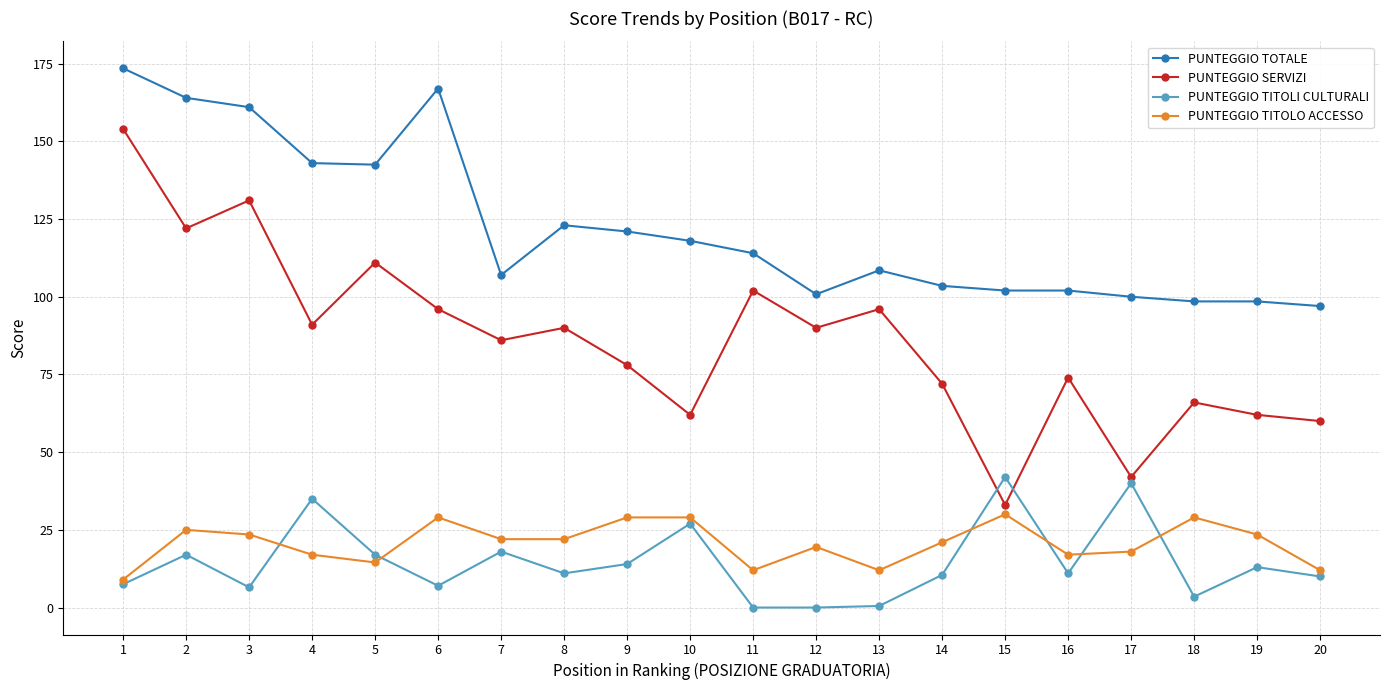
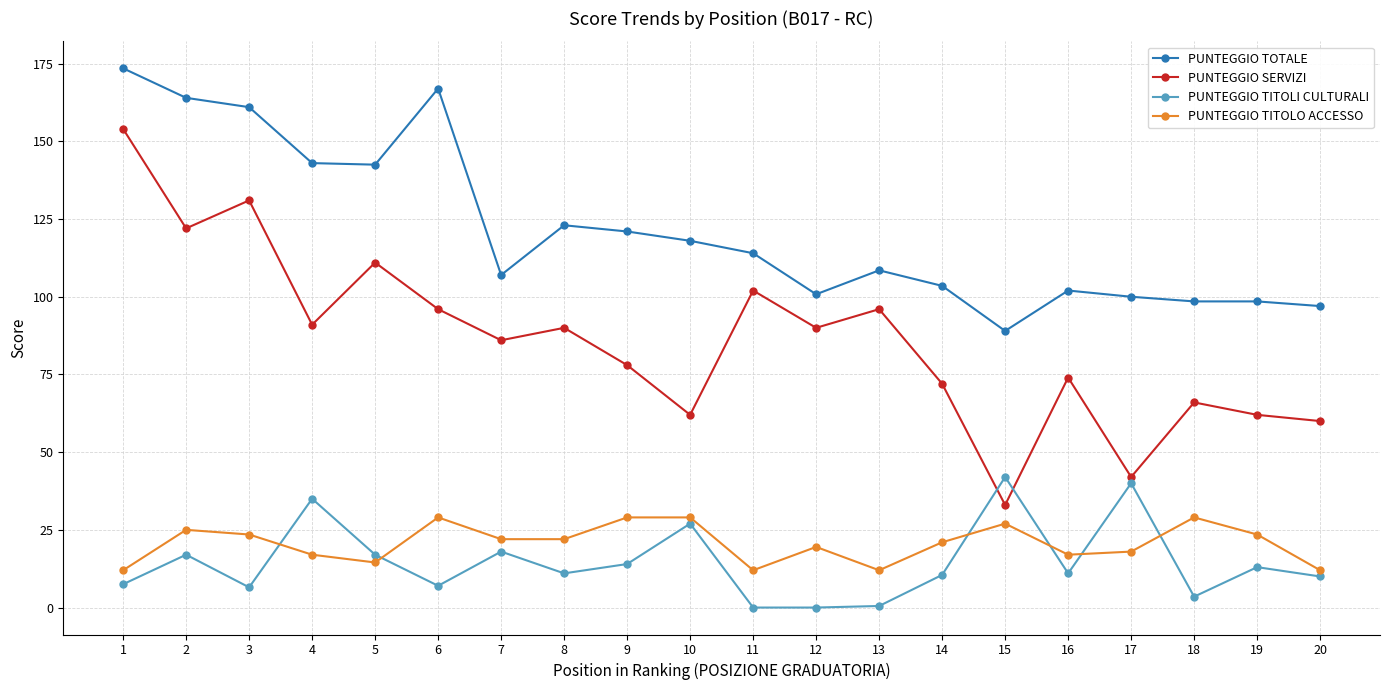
PUNTEGGIO TITOLO ACCESSO, 1: 9 -> 12
PUNTEGGIO TOTALE, 15: 102 -> 89
PUNTEGGIO TITOLO ACCESSO, 15: 30 -> 27
